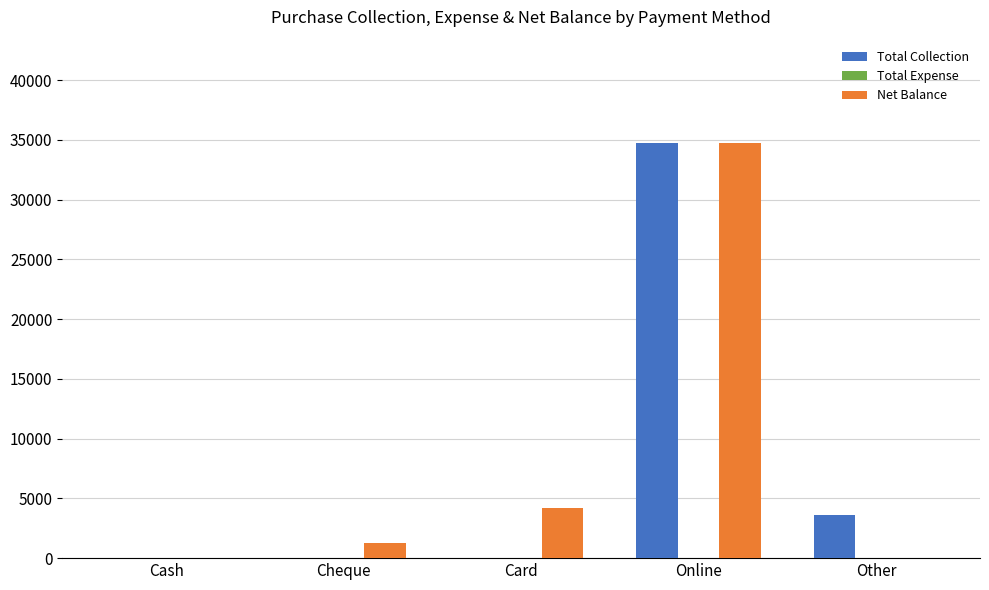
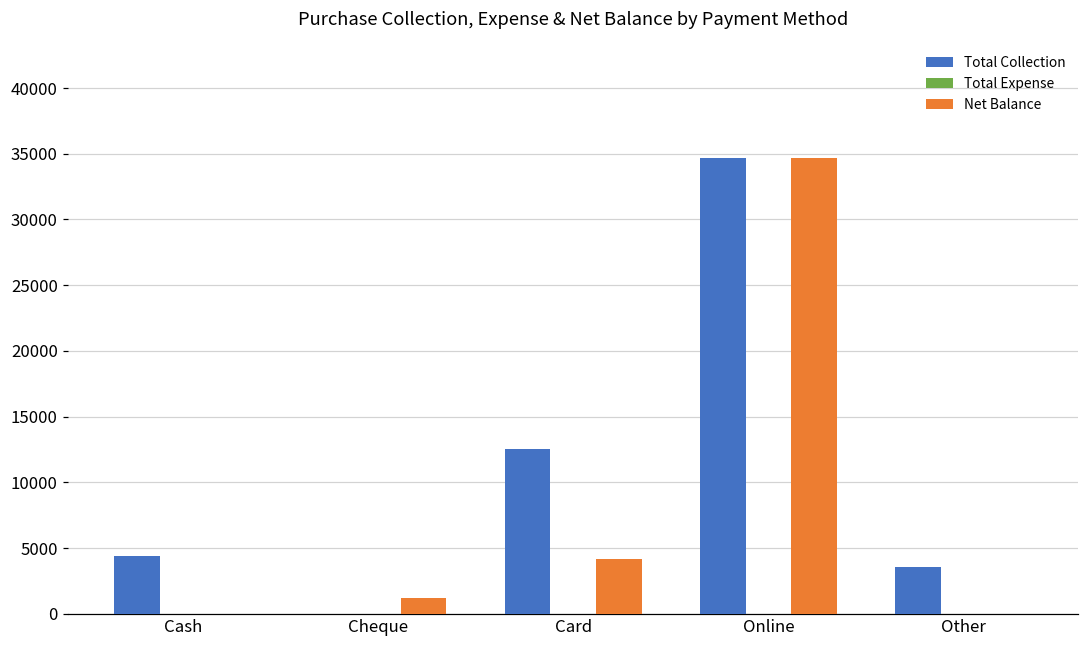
Total Collection, Cash: 0 -> 4400
Total Collection, Card: 0 -> 12500
